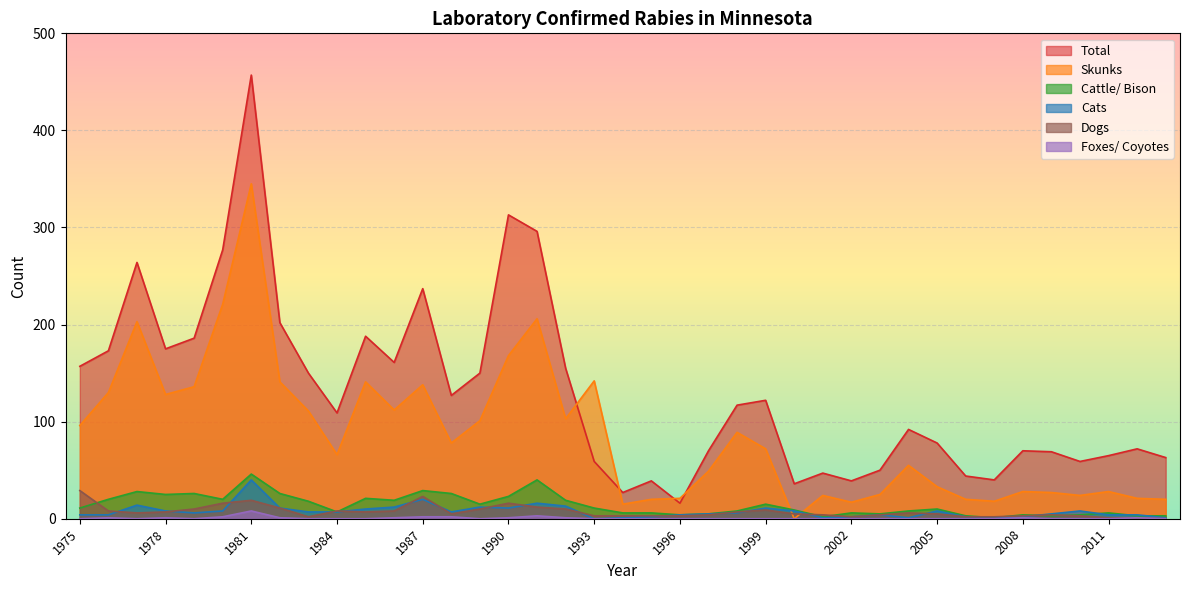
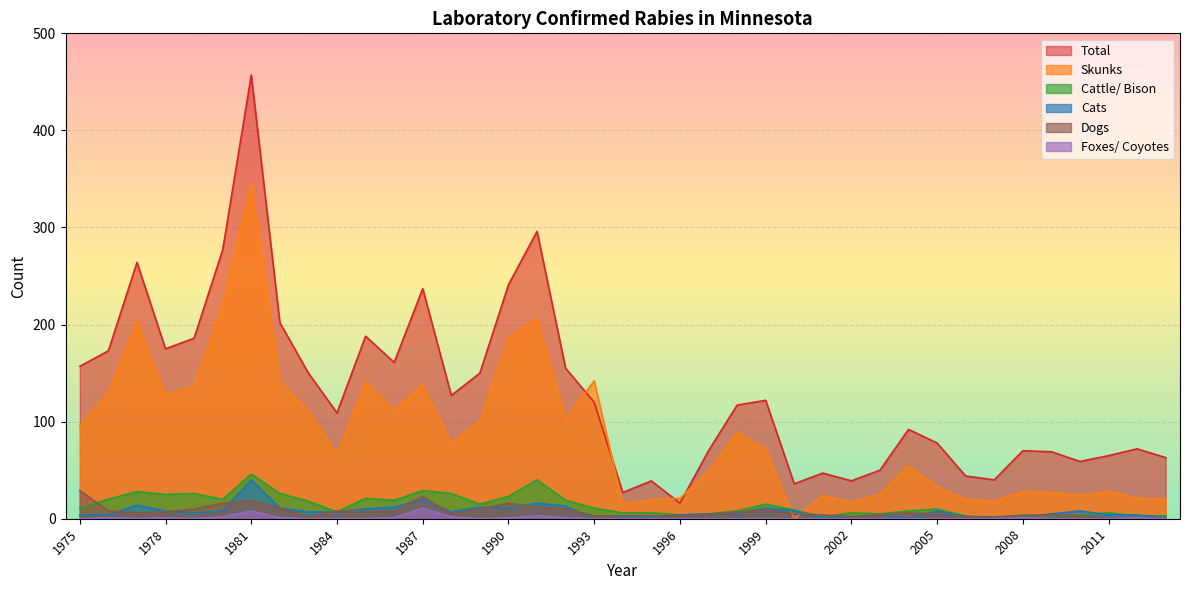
Foxes/ Coyotes, 1987: 0 -> 10
Total, 1990: 310 -> 240
Skunks, 1990: 170 -> 190
Total, 1993: 60 -> 120
